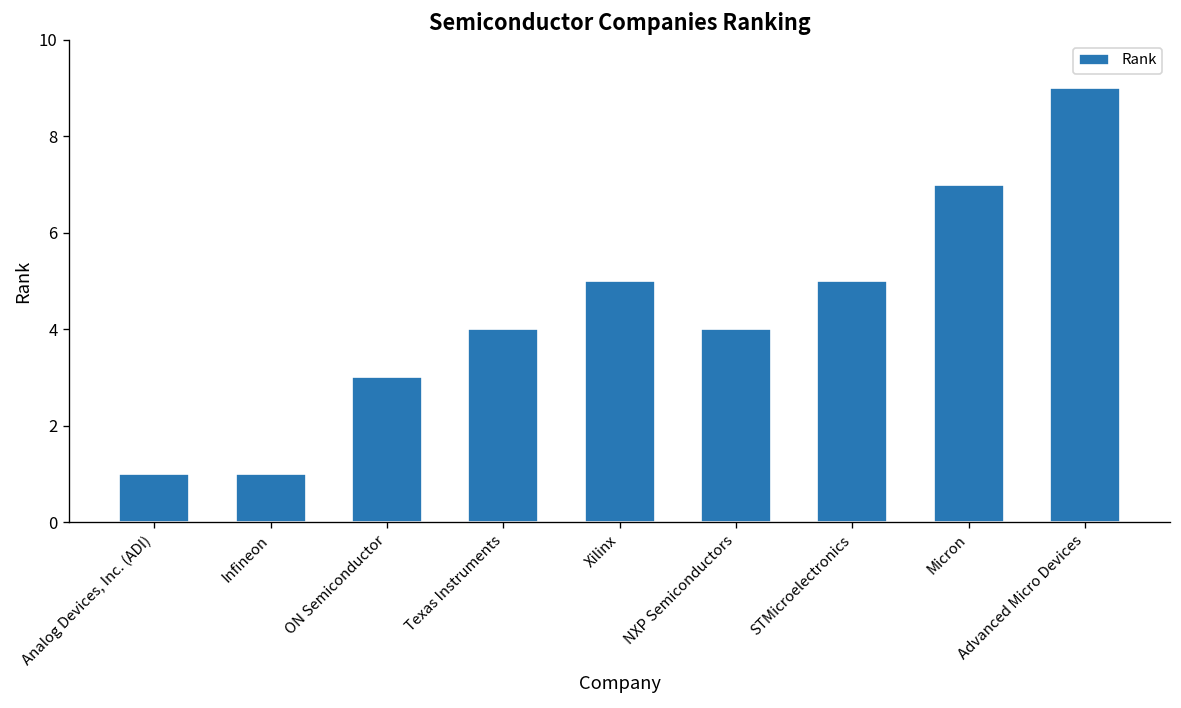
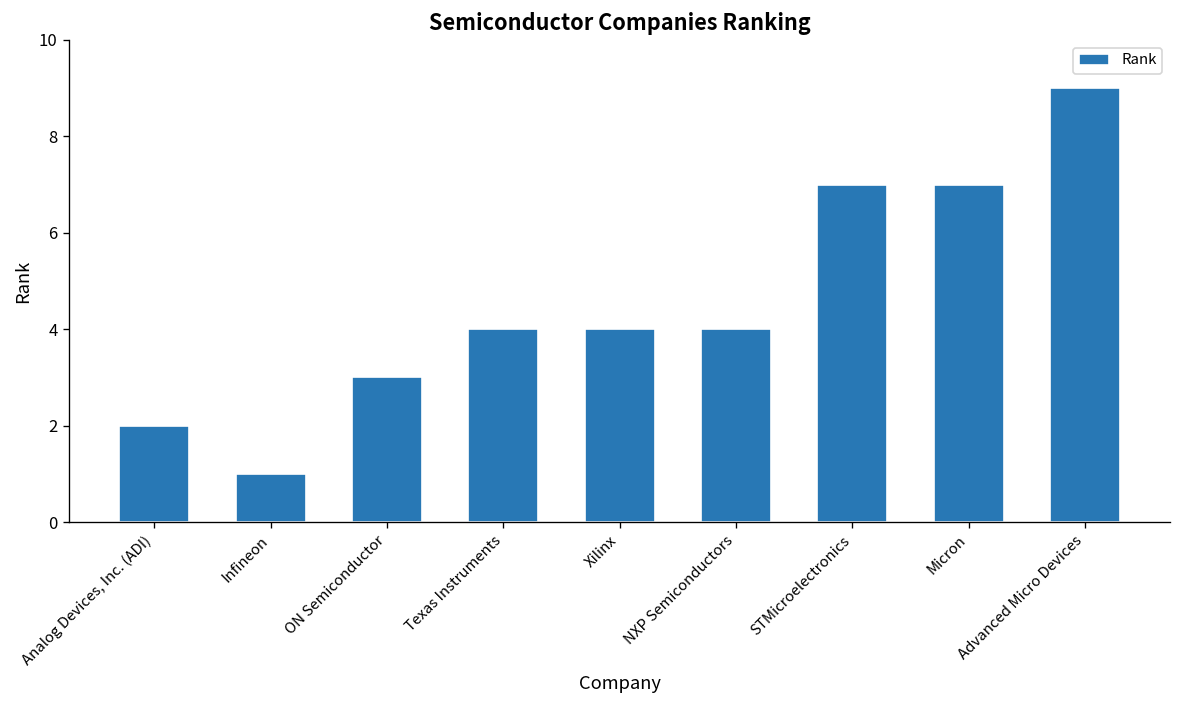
Analog Devices, Inc. (ADI): 1 -> 2
Xilinx: 5 -> 4
STMicroelectronics: 5 -> 7
